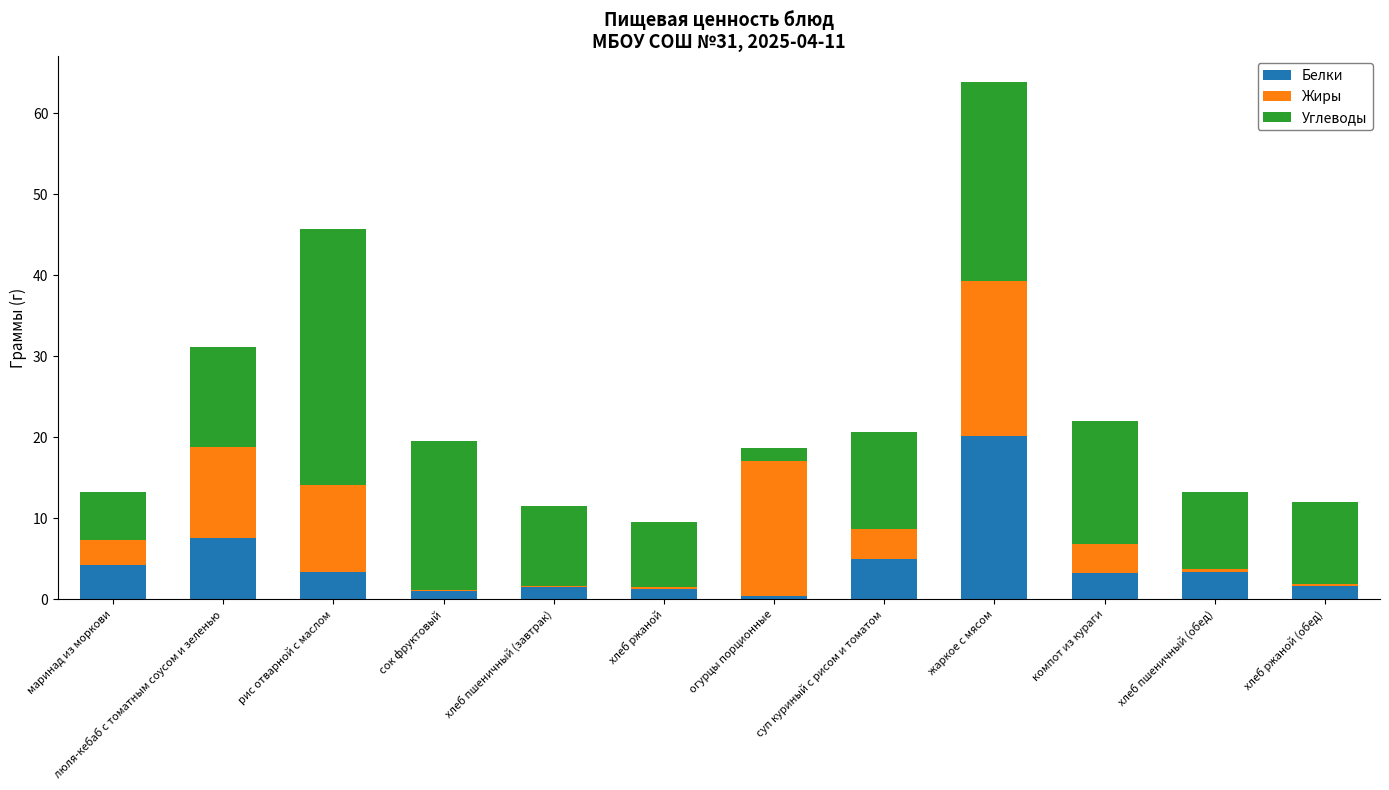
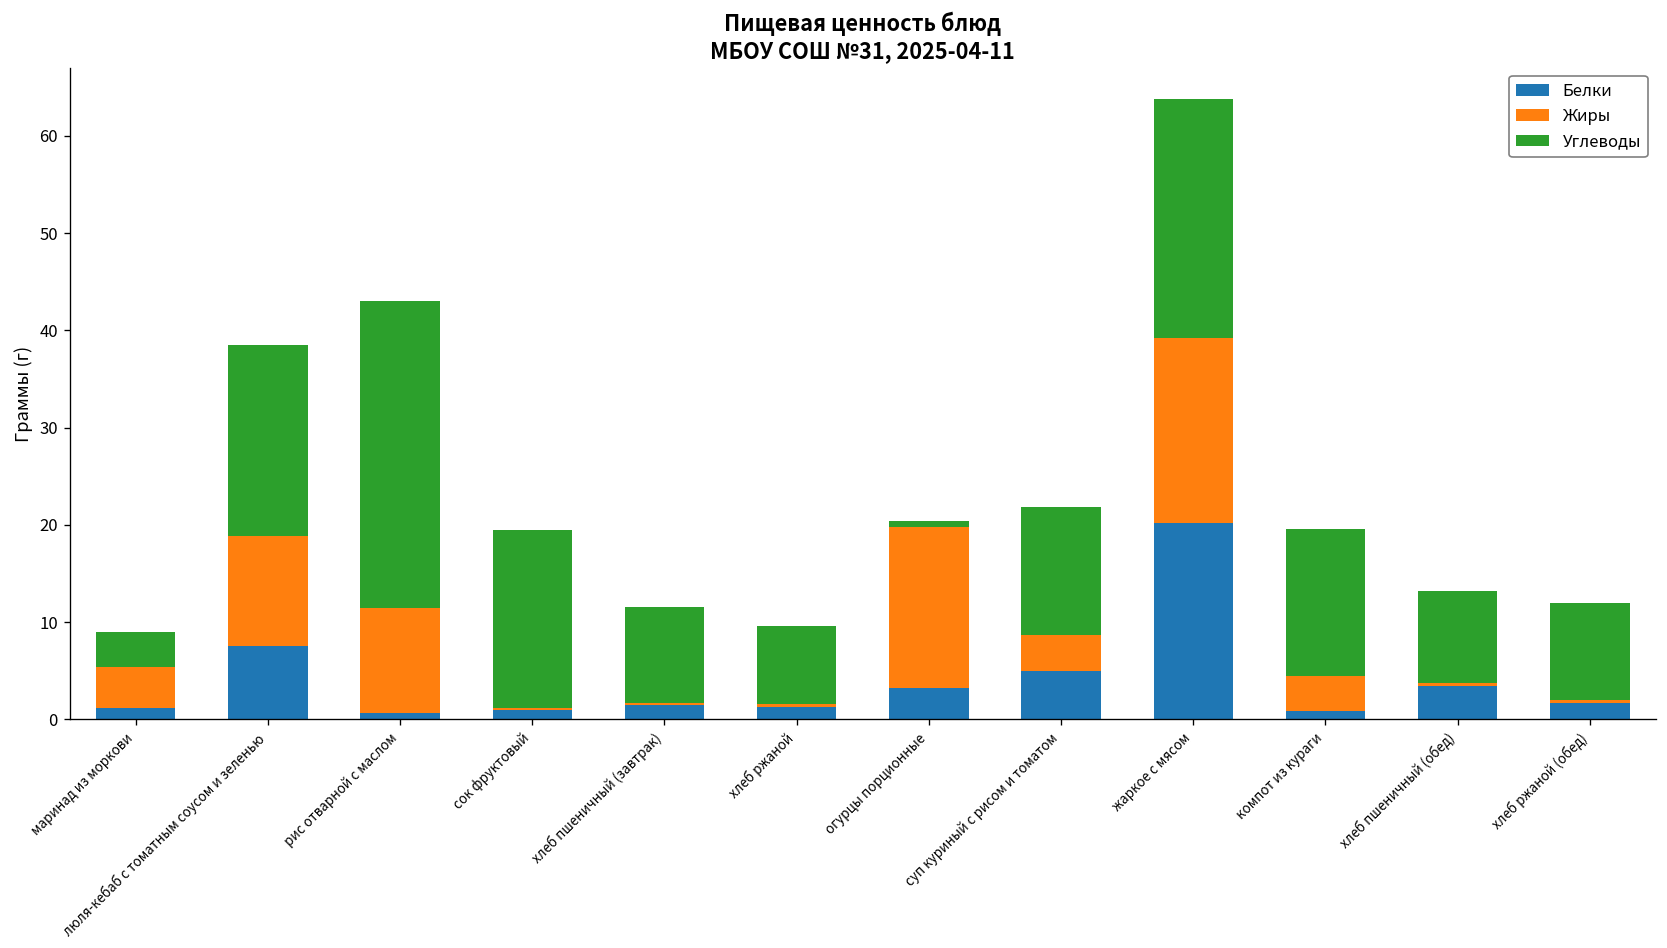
Белки, маринад из моркови: 4 -> 1
Жиры, маринад из моркови: 3 -> 4
Углеводы, маринад из моркови: 6 -> 4
Углеводы, люля-кебаб с томатным соусом и зеленью: 12 -> 20
Белки, рис отварной с маслом: 3 -> 1
Белки, огурцы порционные: 0 -> 3
Углеводы, огурцы порционные: 2 -> 1
Углеводы, суп куриный с рисом и томатом: 12 -> 13
Белки, компот из кураги: 3 -> 1
